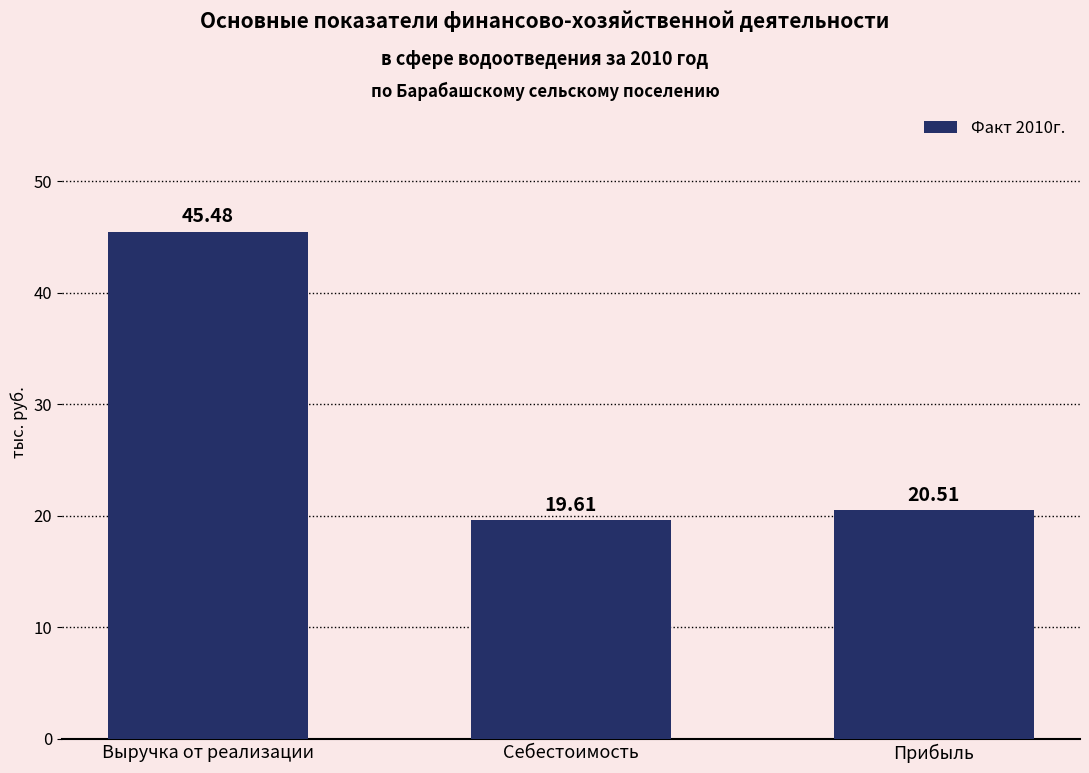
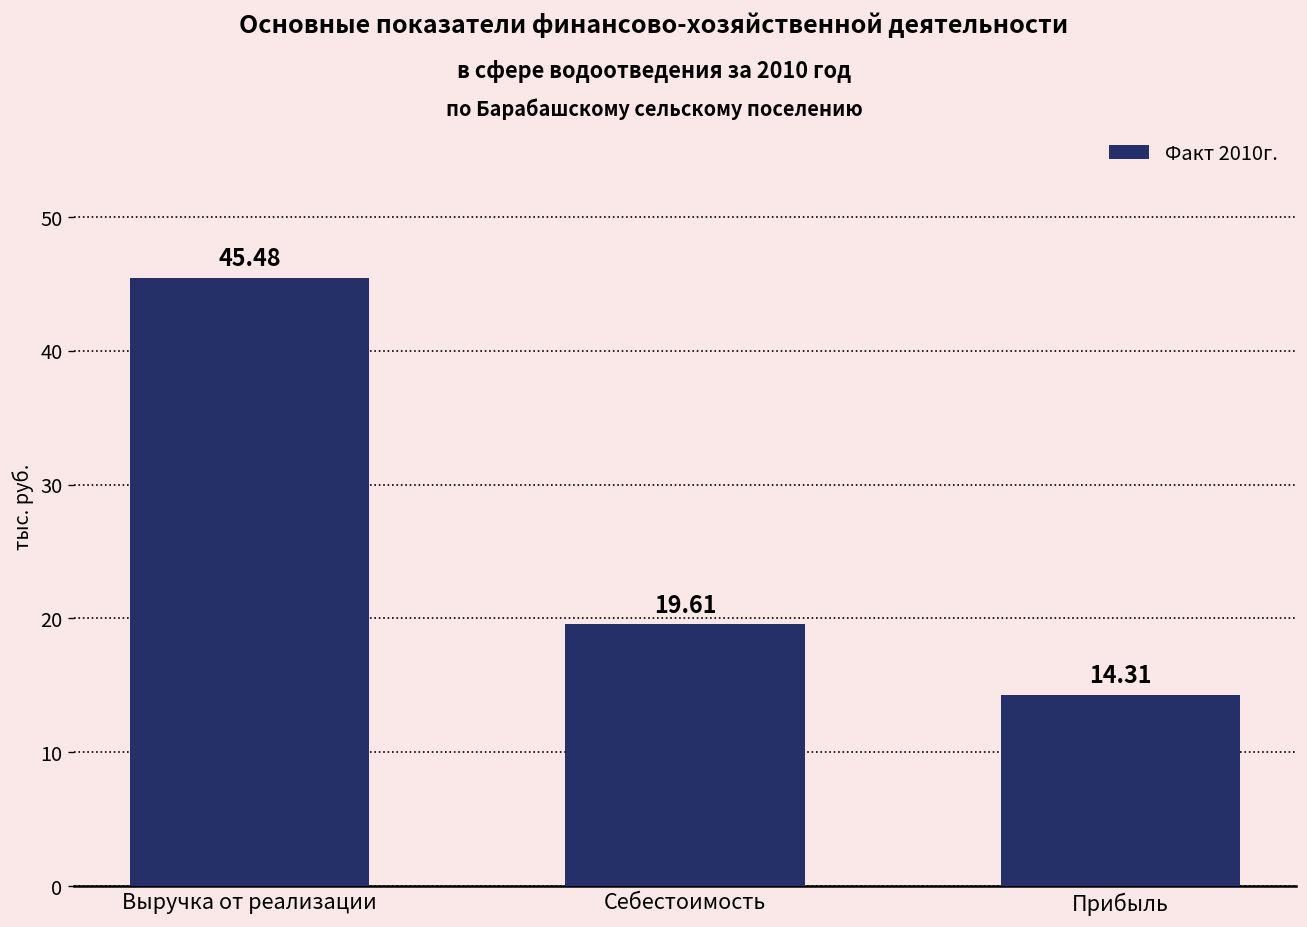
Прибыль: 20.51 -> 14.31
